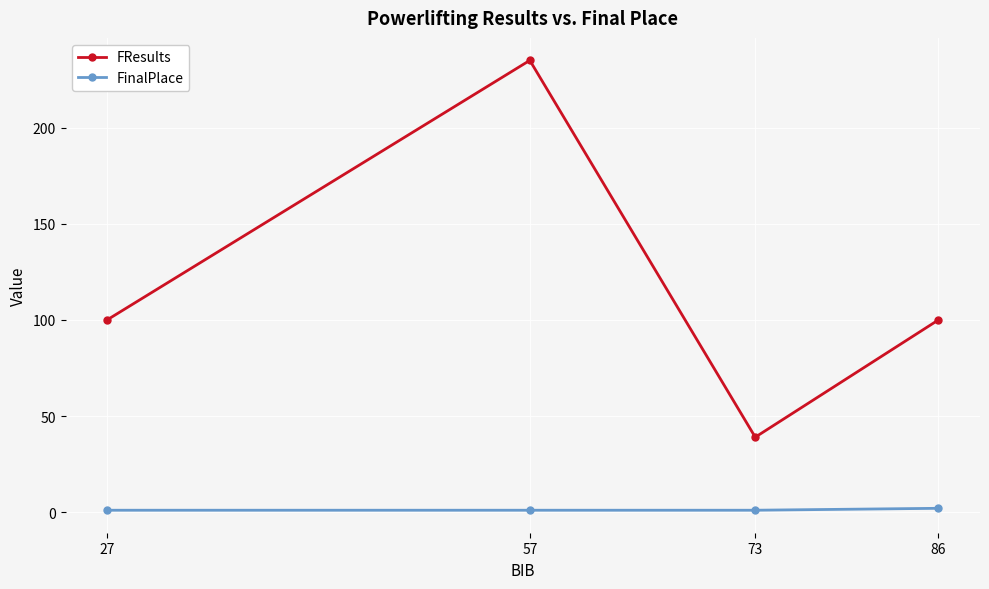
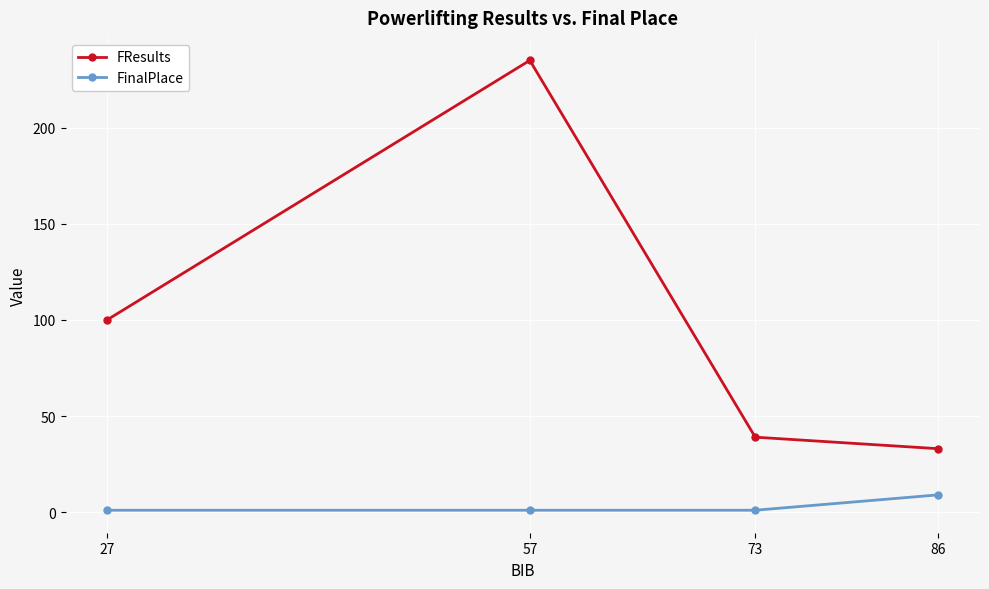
FResults, 86: 100 -> 33
FinalPlace, 86: 2 -> 9
